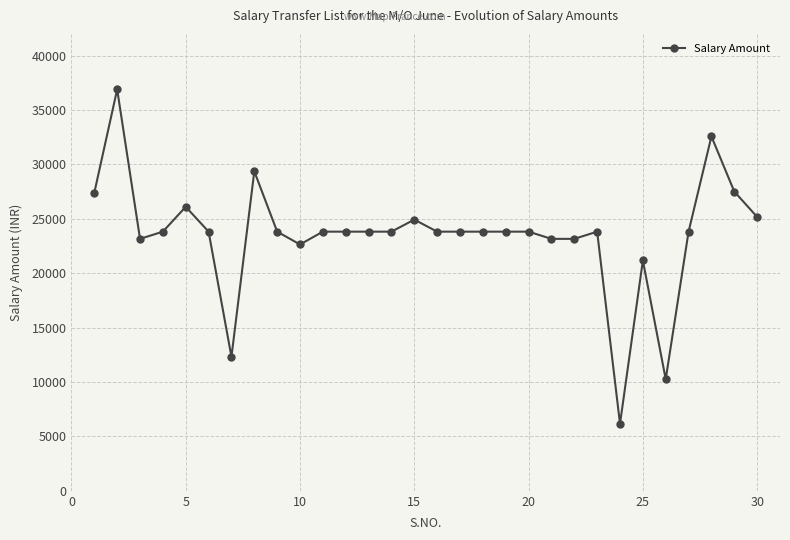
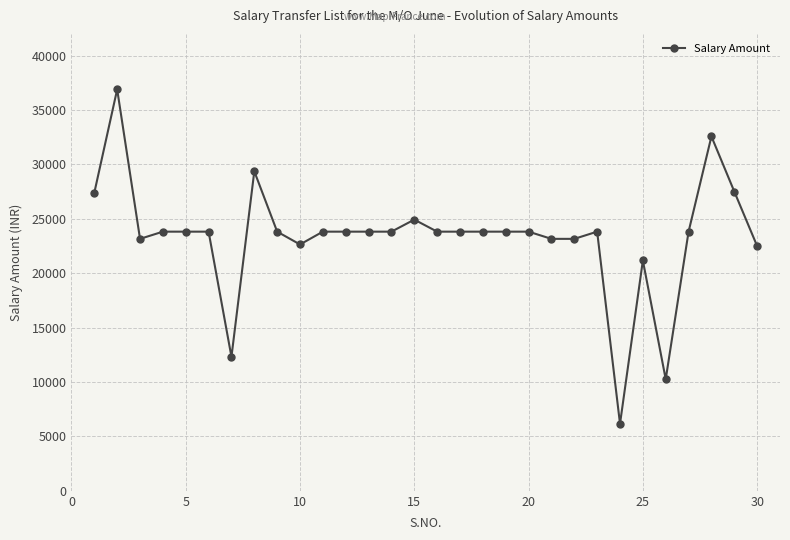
5: 26100 -> 23800
30: 25200 -> 22500
